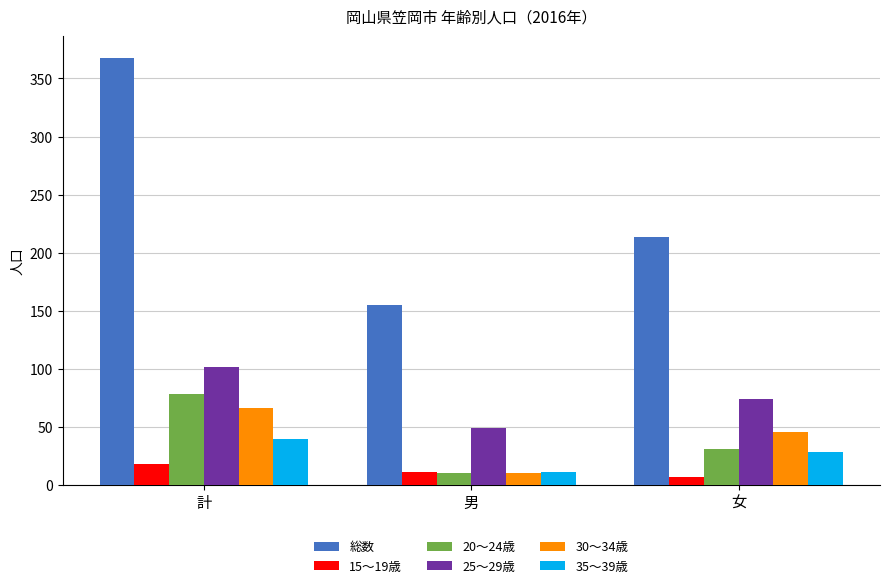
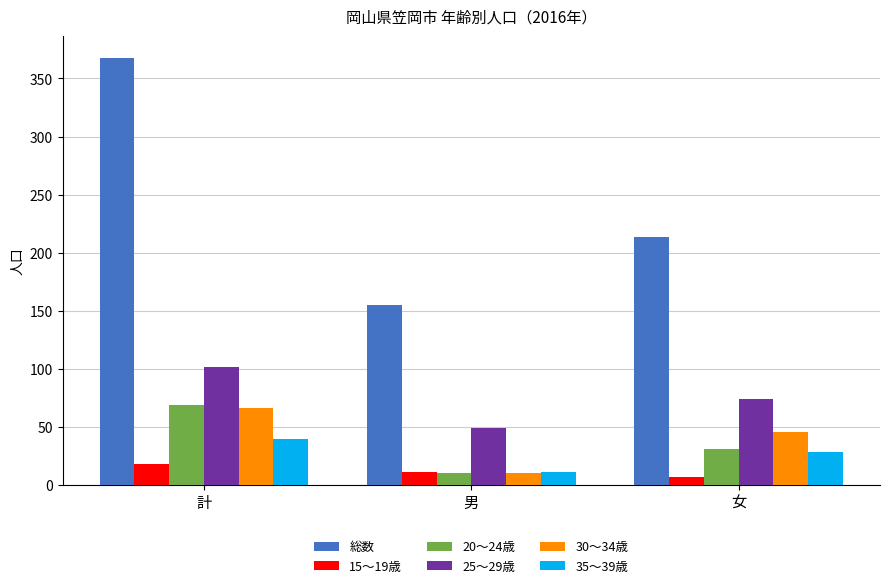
20～24歳, 計: 78 -> 69
